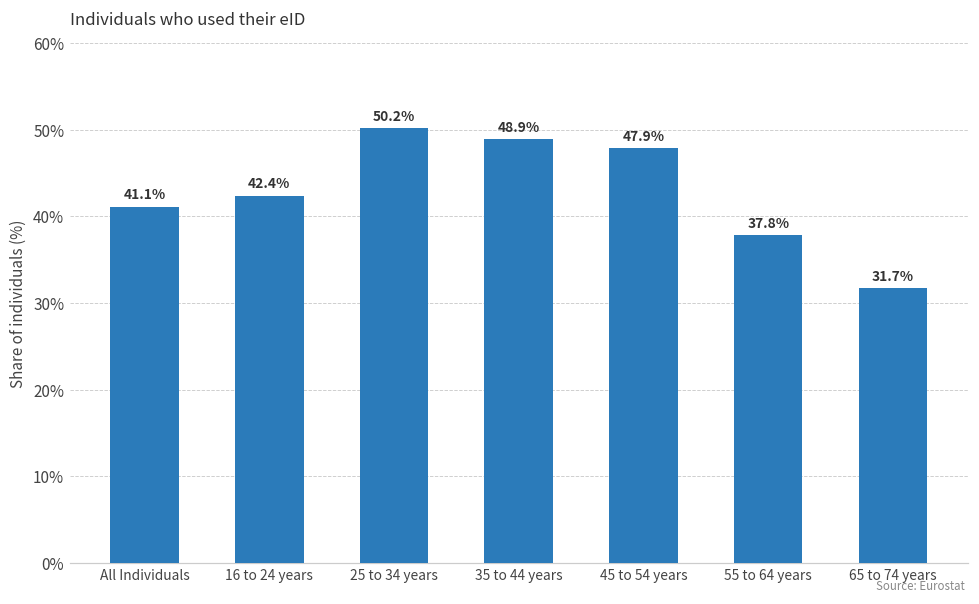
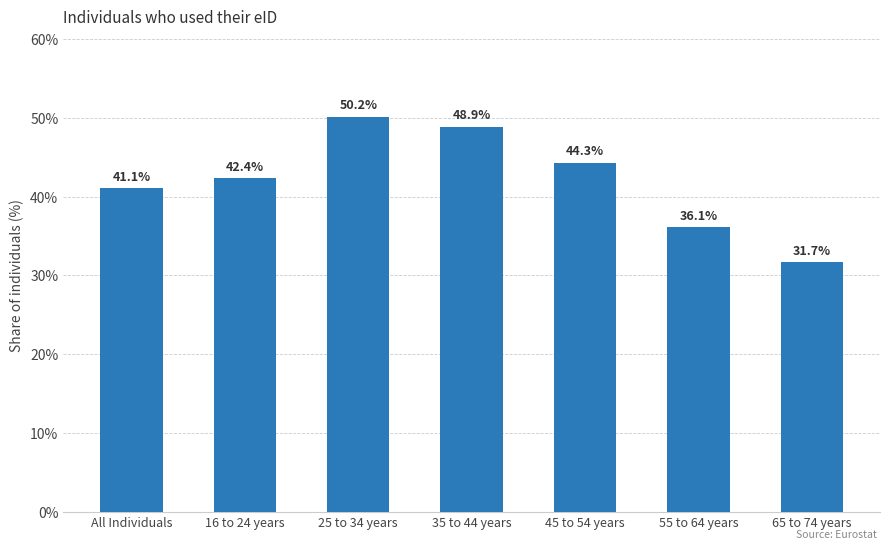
45 to 54 years: 47.9% -> 44.3%
55 to 64 years: 37.8% -> 36.1%
